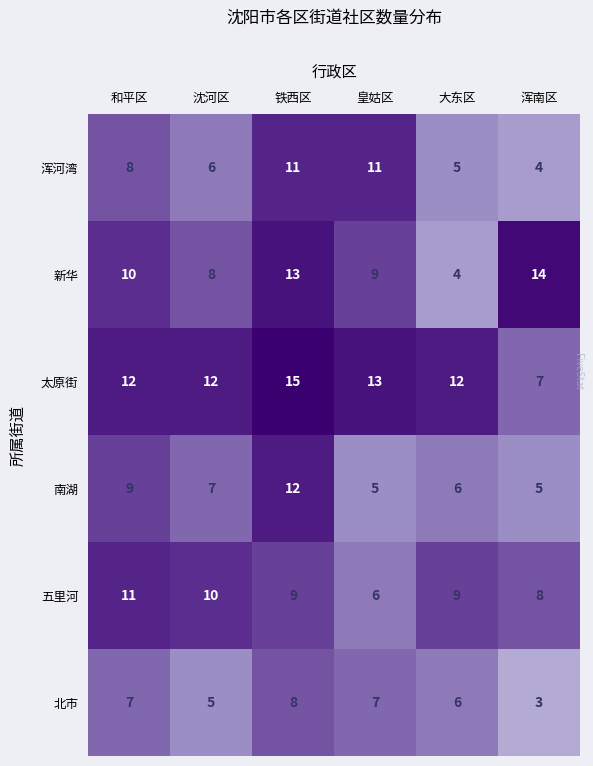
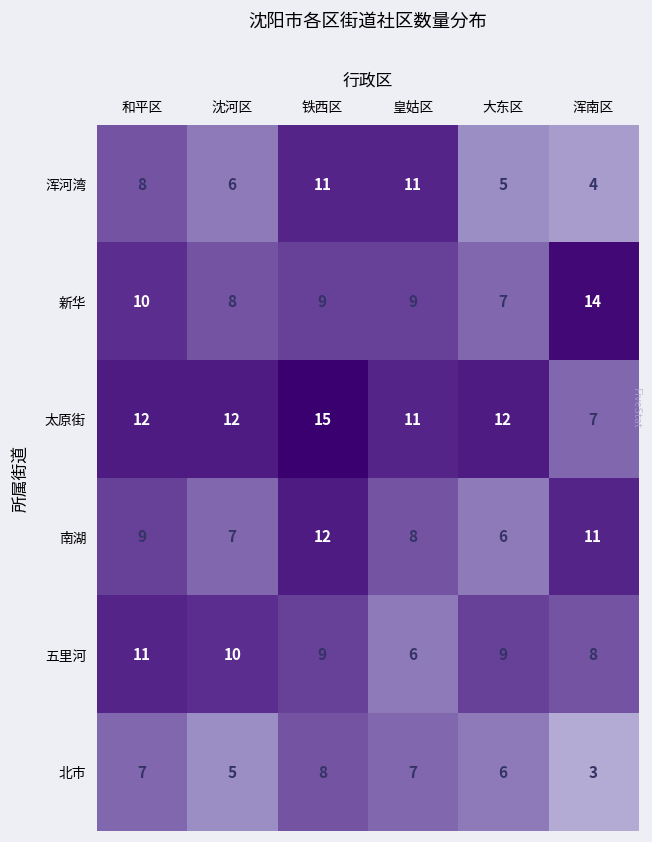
新华, 铁西区: 13 -> 9
新华, 大东区: 4 -> 7
太原街, 皇姑区: 13 -> 11
南湖, 皇姑区: 5 -> 8
南湖, 浑南区: 5 -> 11
